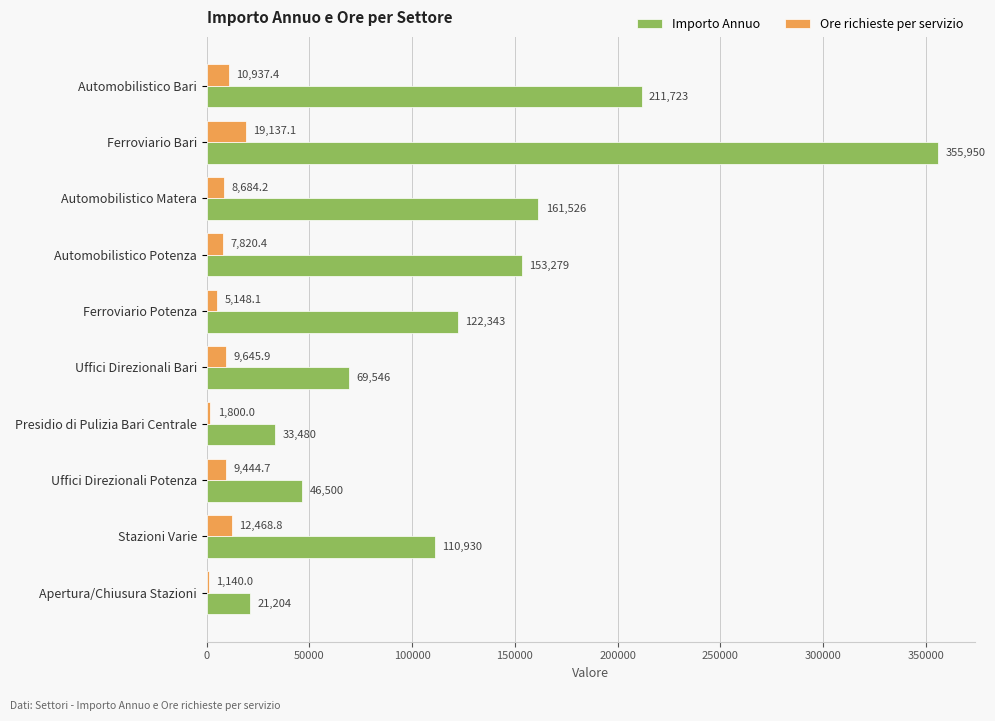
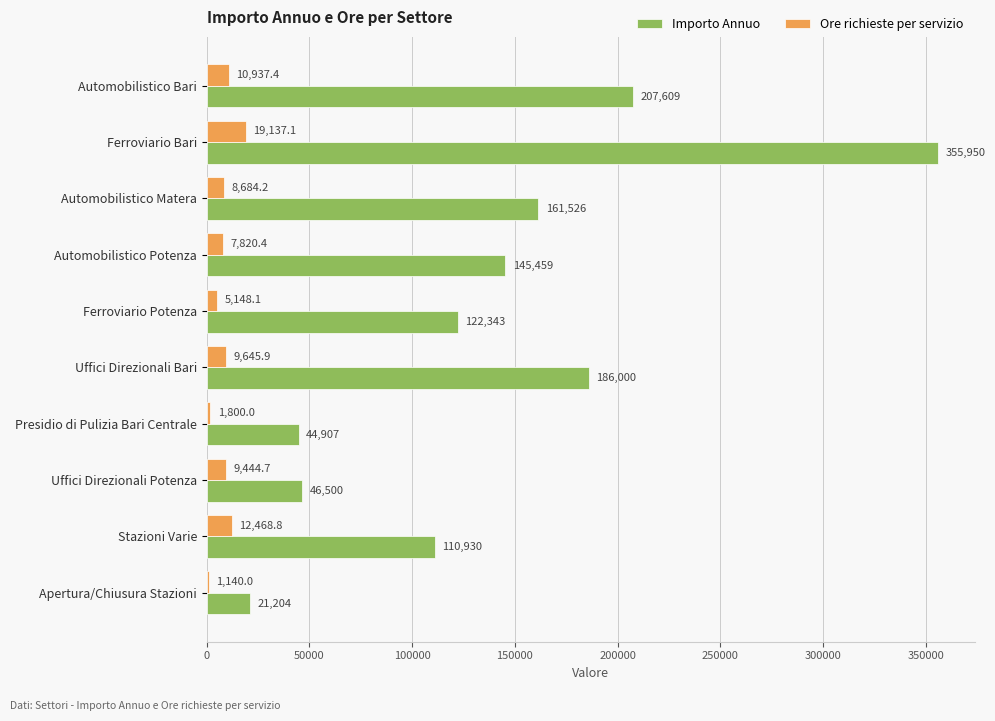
Importo Annuo, Automobilistico Bari: 211,723 -> 207,609
Importo Annuo, Automobilistico Potenza: 153,279 -> 145,459
Importo Annuo, Uffici Direzionali Bari: 69,546 -> 186,000
Importo Annuo, Presidio di Pulizia Bari Centrale: 33,480 -> 44,907
